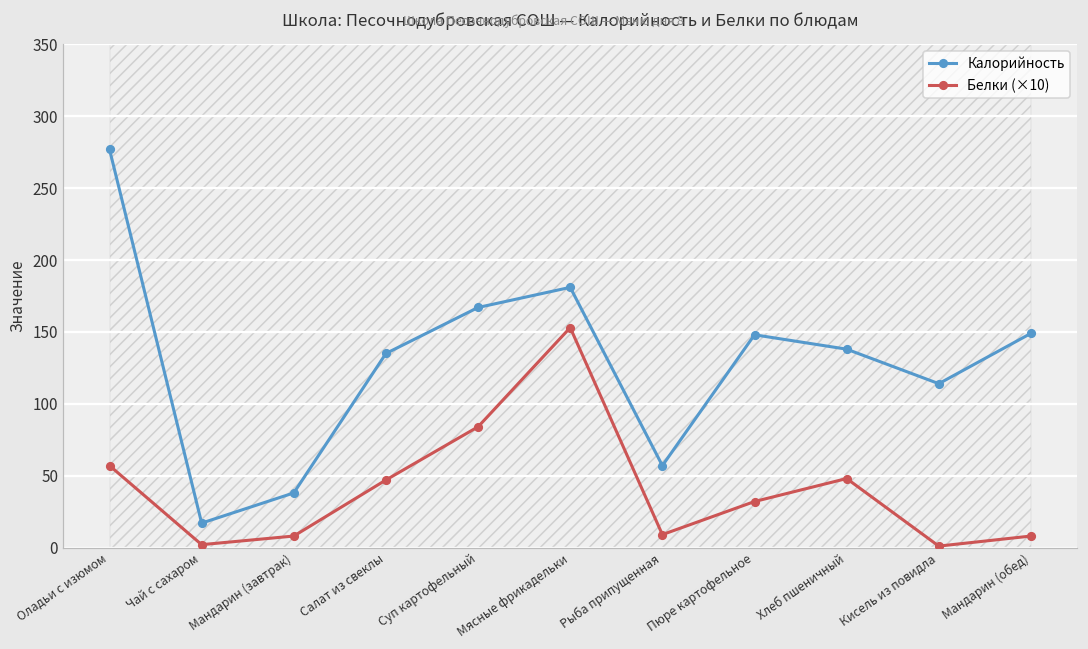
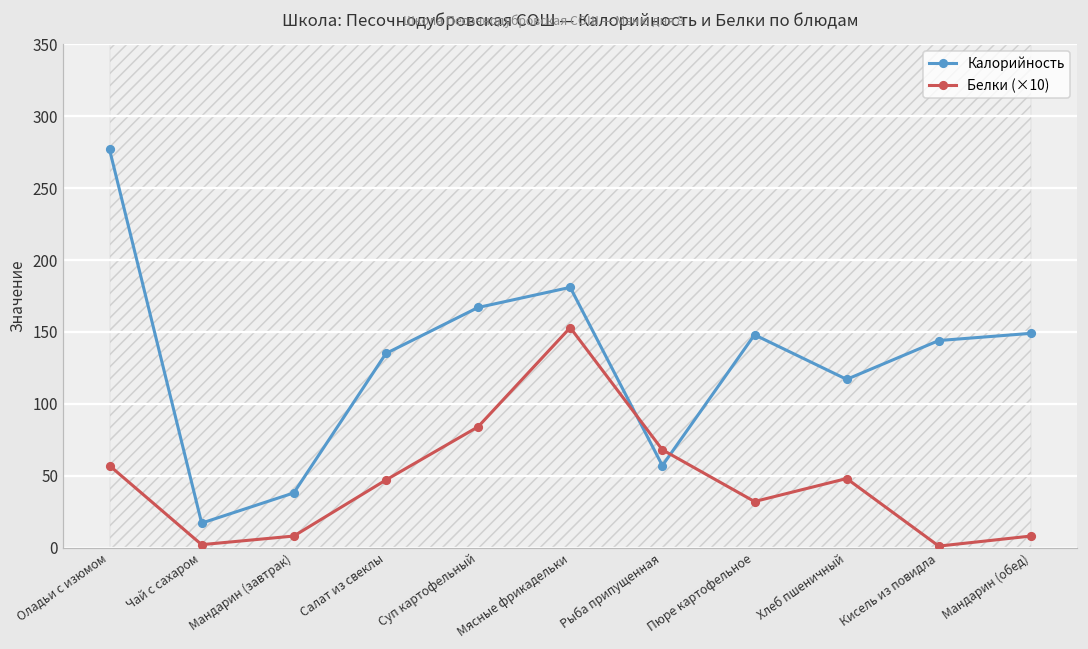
Белки (×10), Рыба припущенная: 9 -> 68
Калорийность, Хлеб пшеничный: 138 -> 117
Калорийность, Кисель из повидла: 114 -> 144
